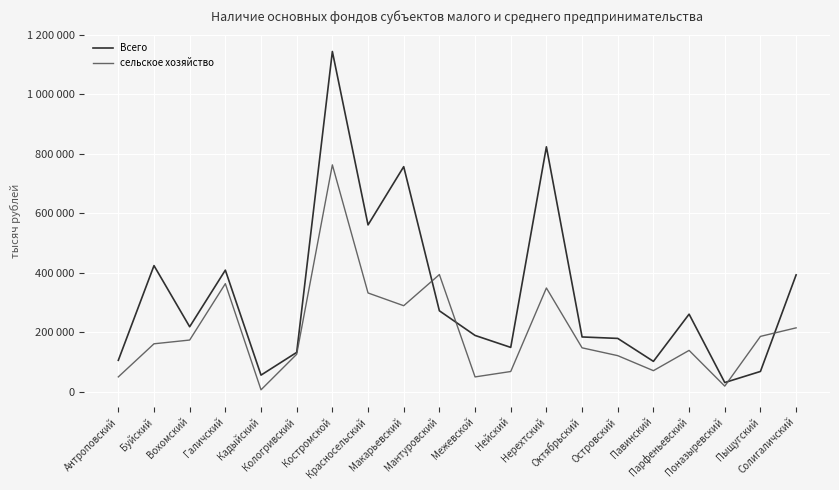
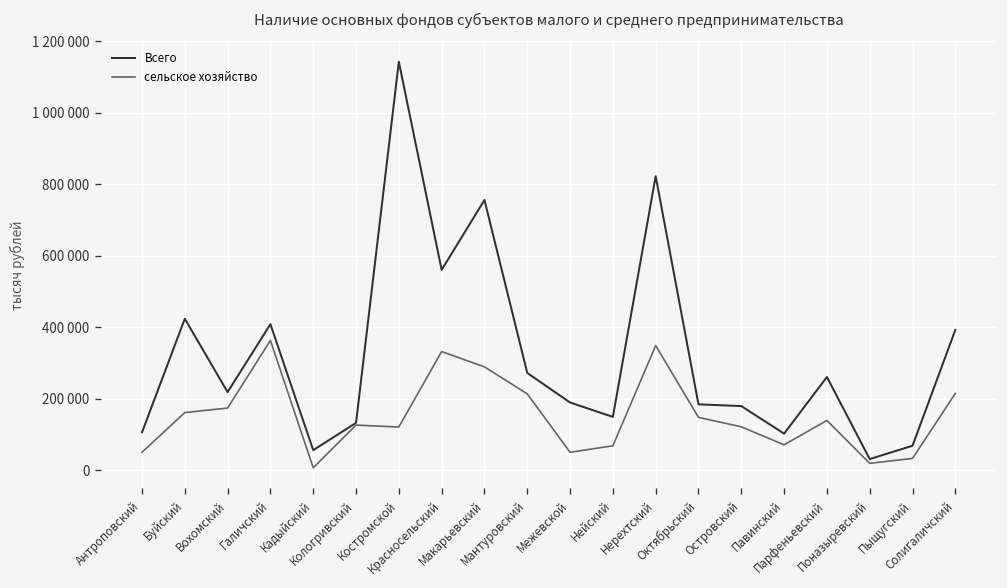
сельское хозяйство, Костромской: 760000 -> 120000
сельское хозяйство, Мантуровский: 390000 -> 210000
сельское хозяйство, Пыщугский: 190000 -> 30000
